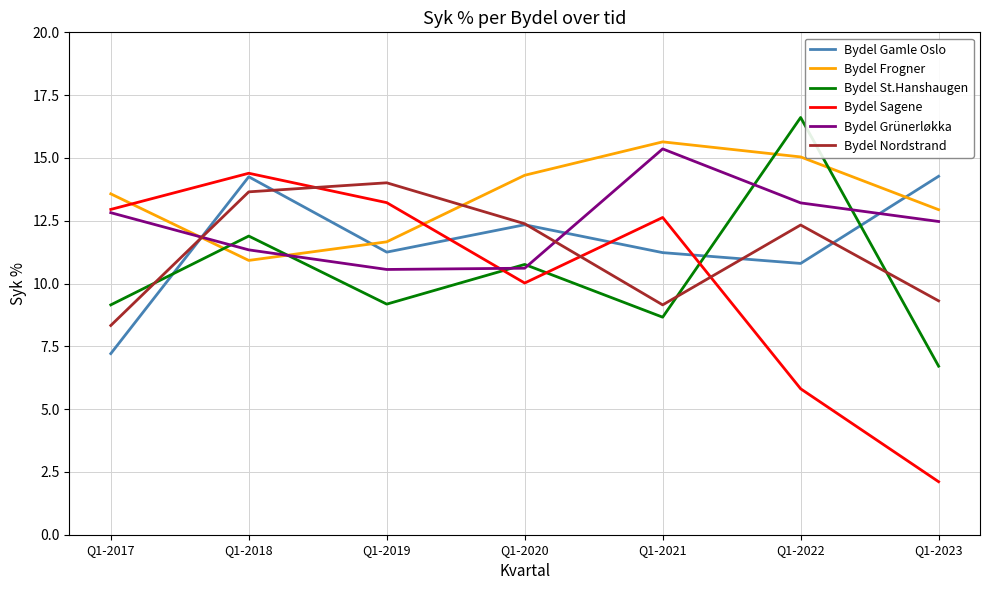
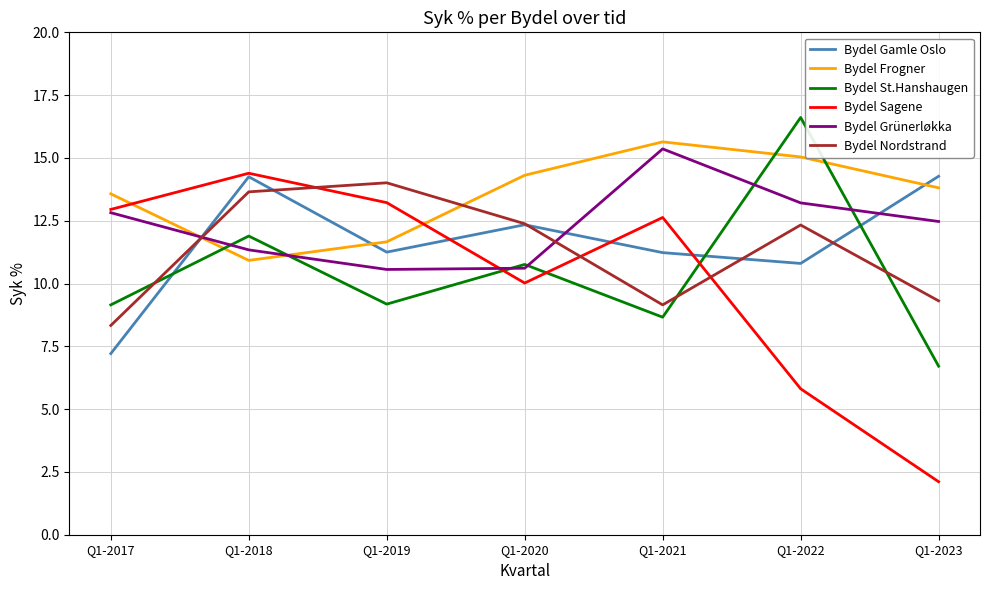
Bydel Frogner, Q1-2023: 12.9 -> 13.8
